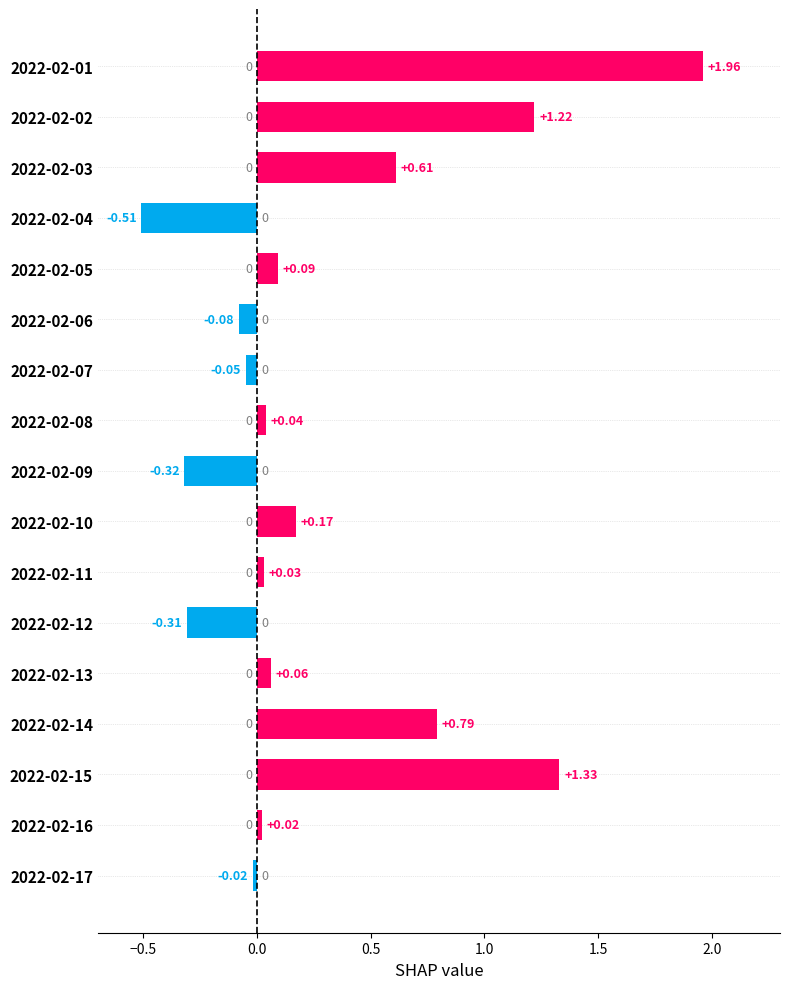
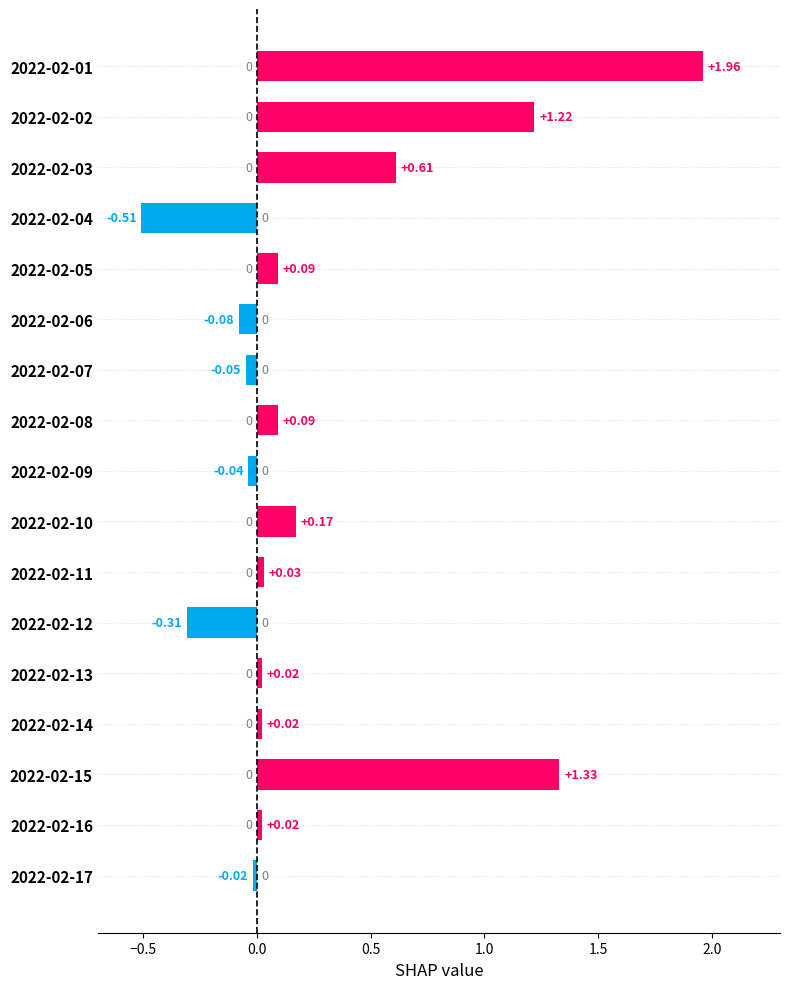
2022-02-08: +0.04 -> +0.09
2022-02-09: -0.32 -> -0.04
2022-02-13: +0.06 -> +0.02
2022-02-14: +0.79 -> +0.02
